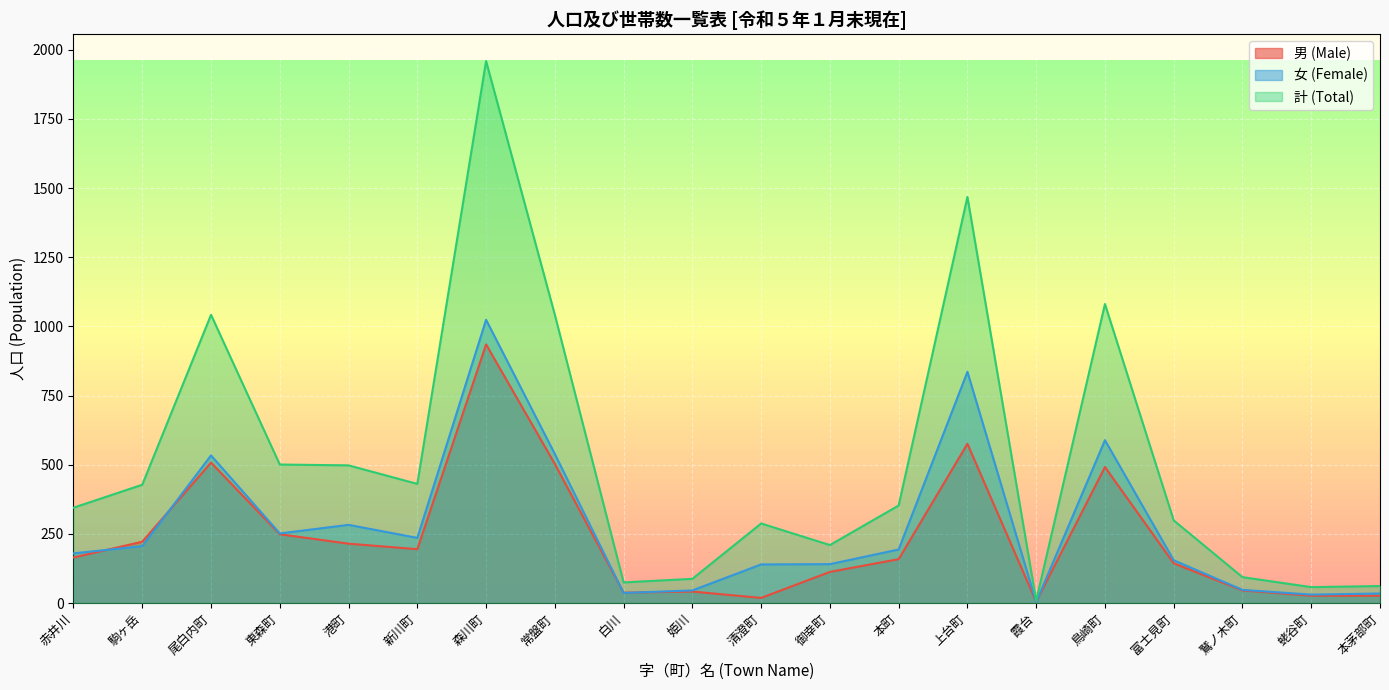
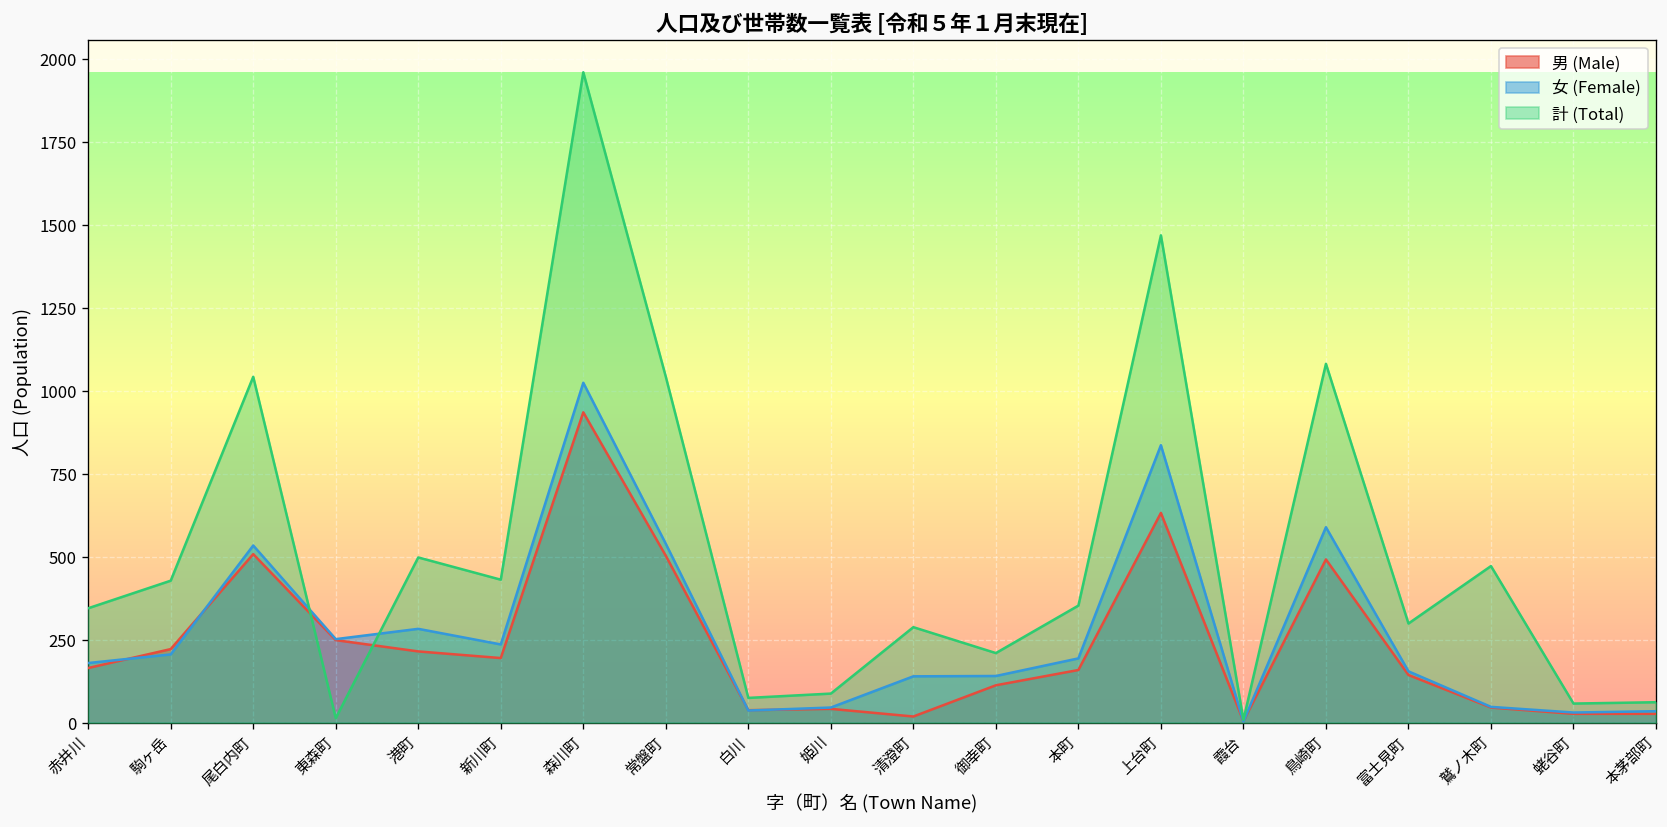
計 (Total), 東森町: 500 -> 10
男 (Male), 上台町: 580 -> 630
計 (Total), 鷲ノ木町: 90 -> 470
